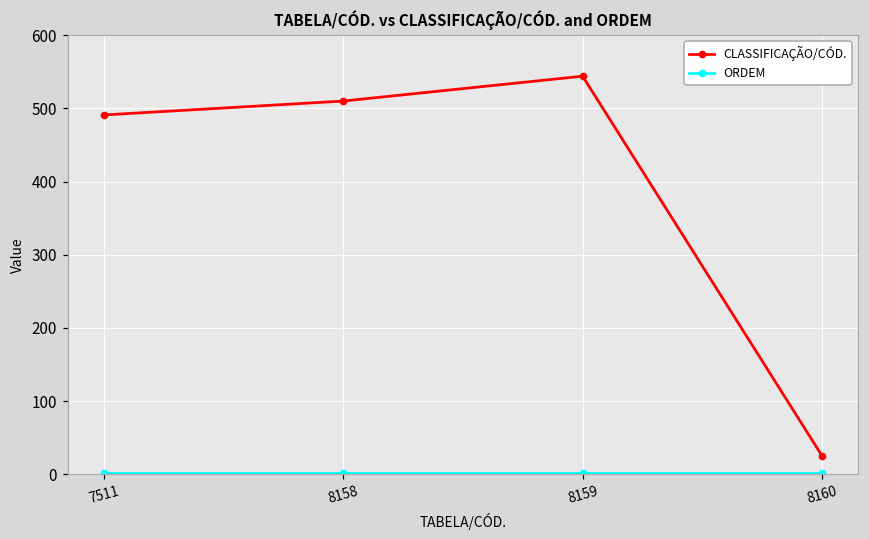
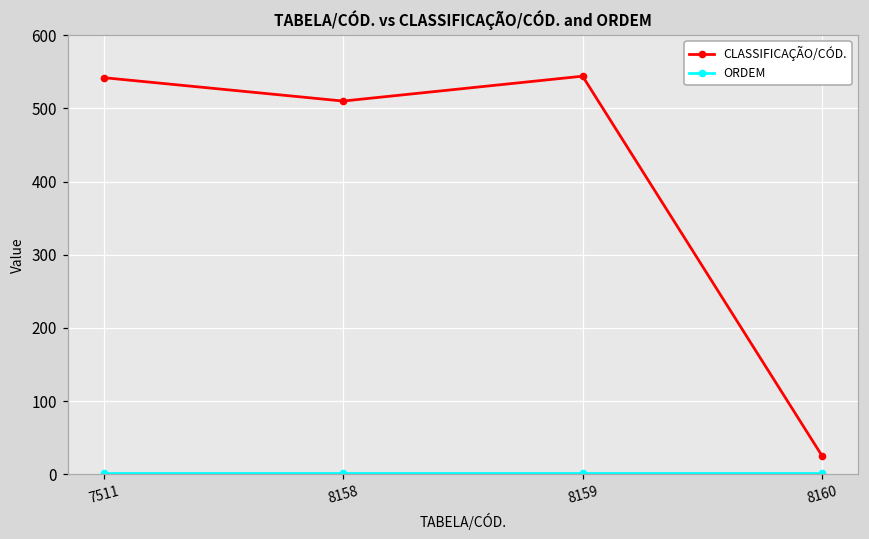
CLASSIFICAÇÃO/CÓD., 7511: 490 -> 540
